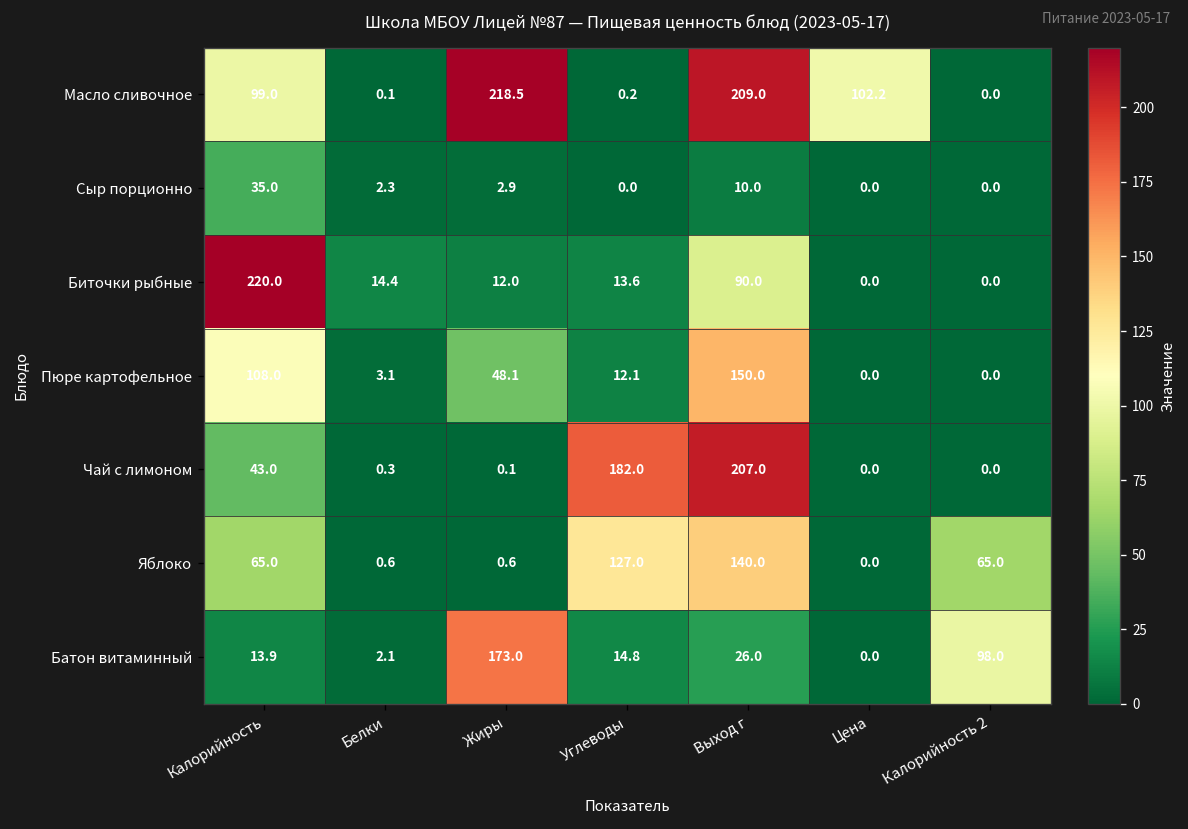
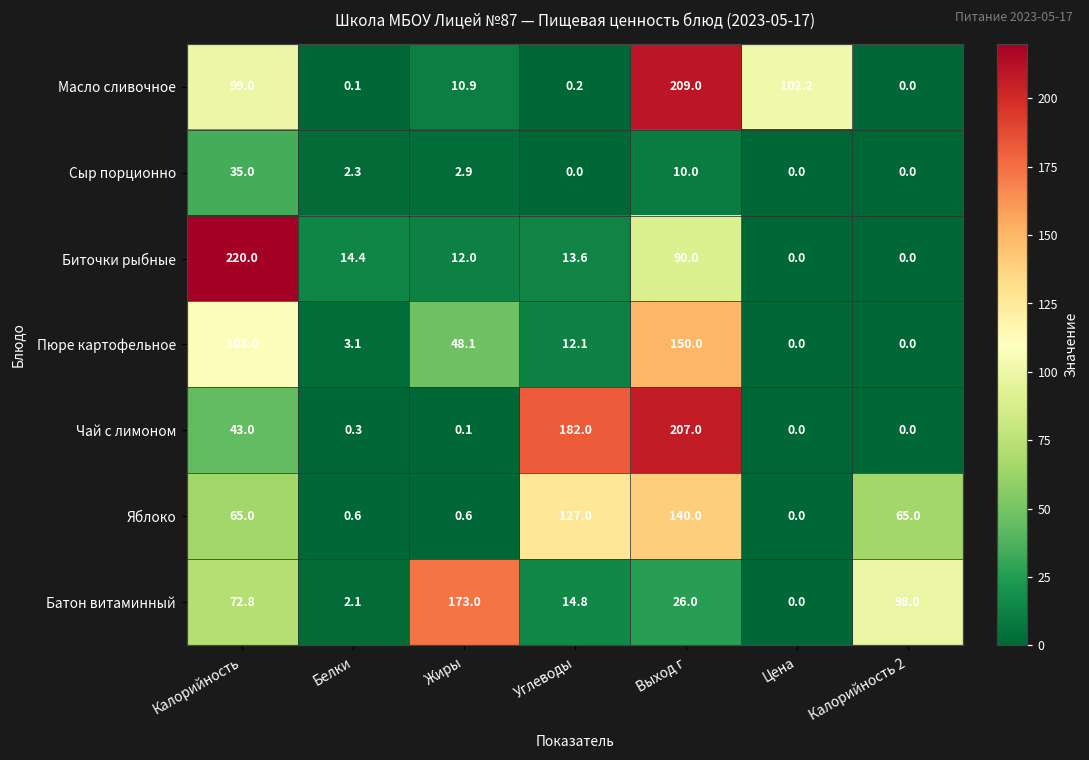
Масло сливочное, Жиры: 218.5 -> 10.9
Батон витаминный, Калорийность: 13.9 -> 72.8
